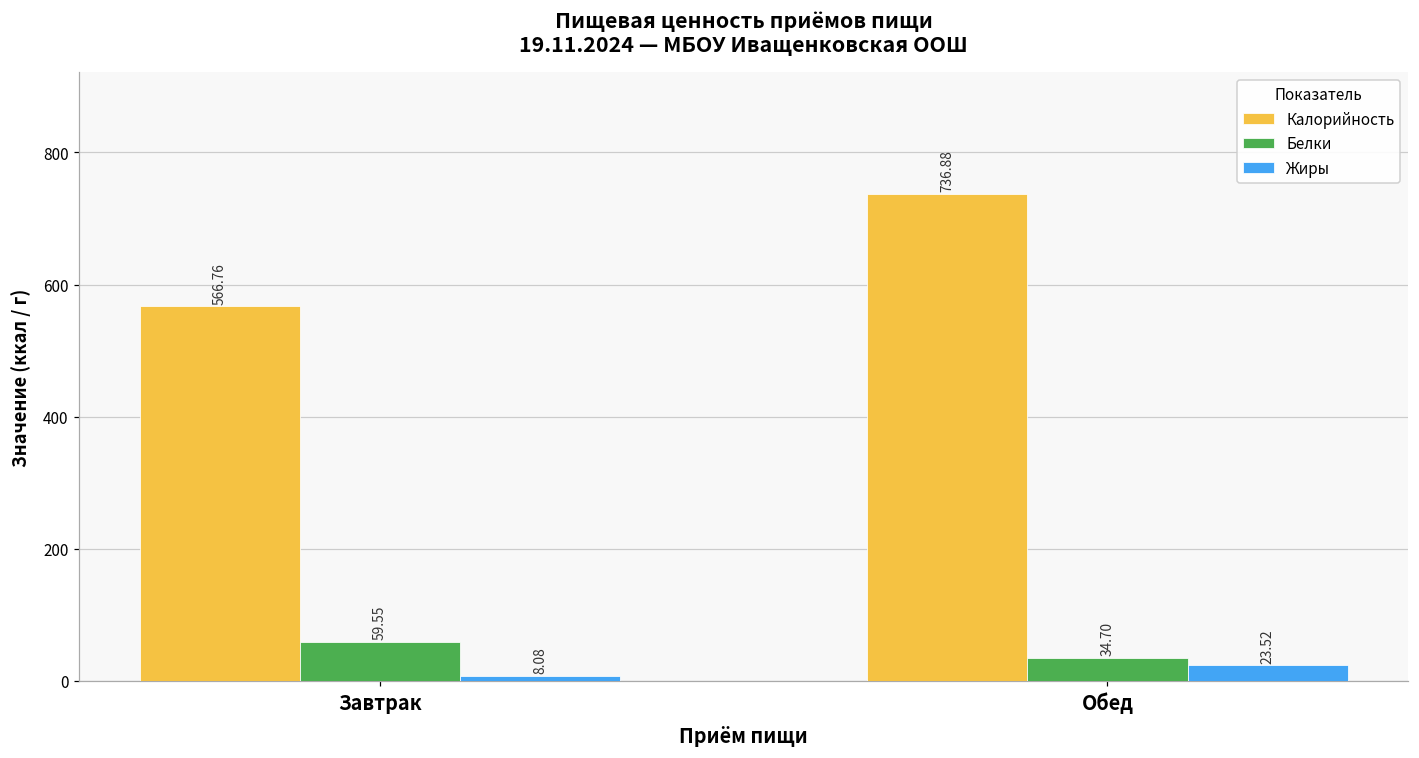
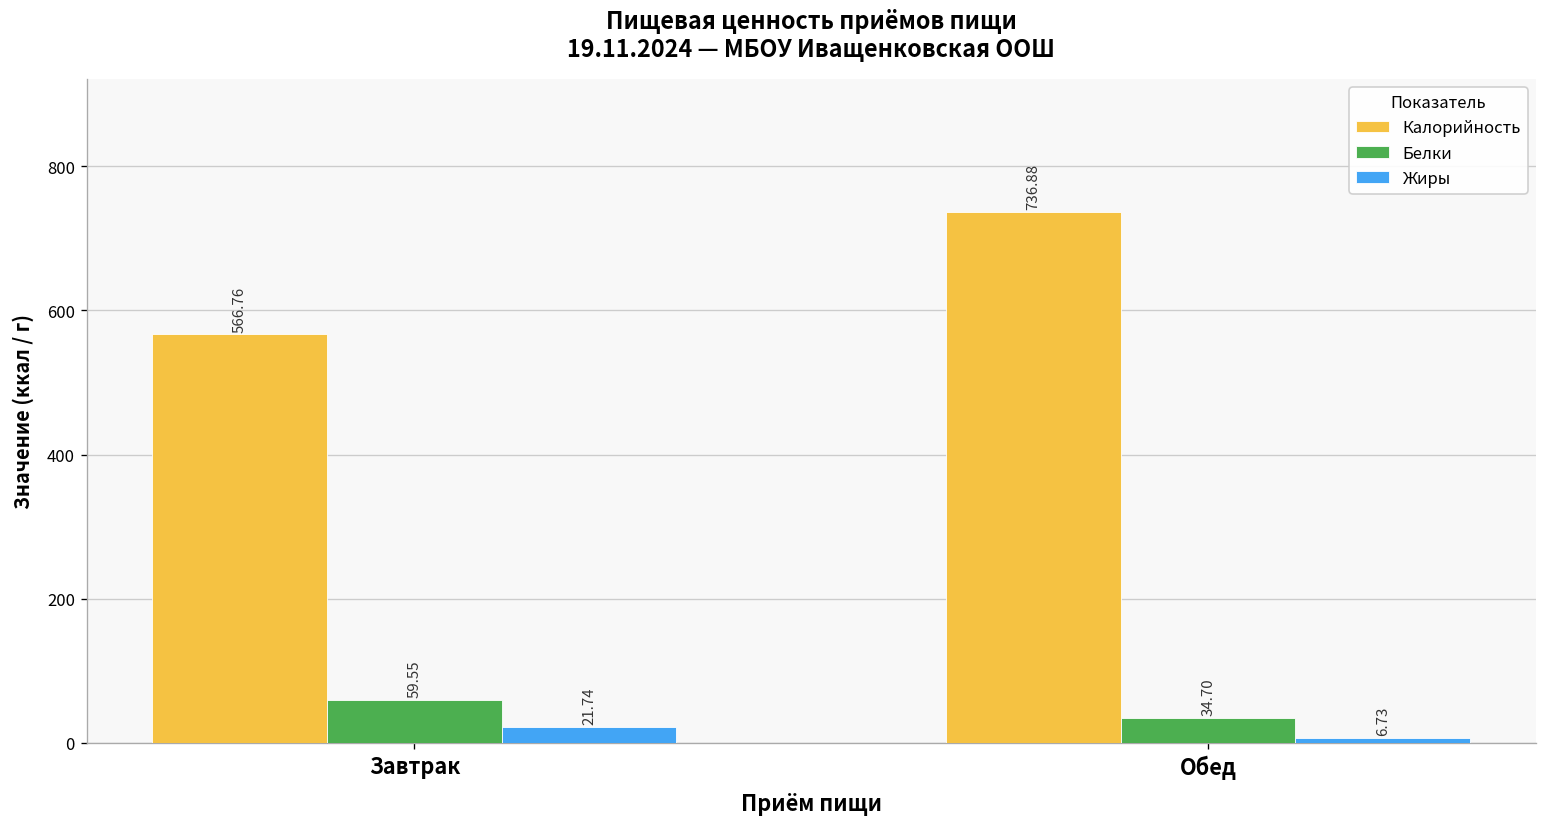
Жиры, Завтрак: 8.08 -> 21.74
Жиры, Обед: 23.52 -> 6.73
